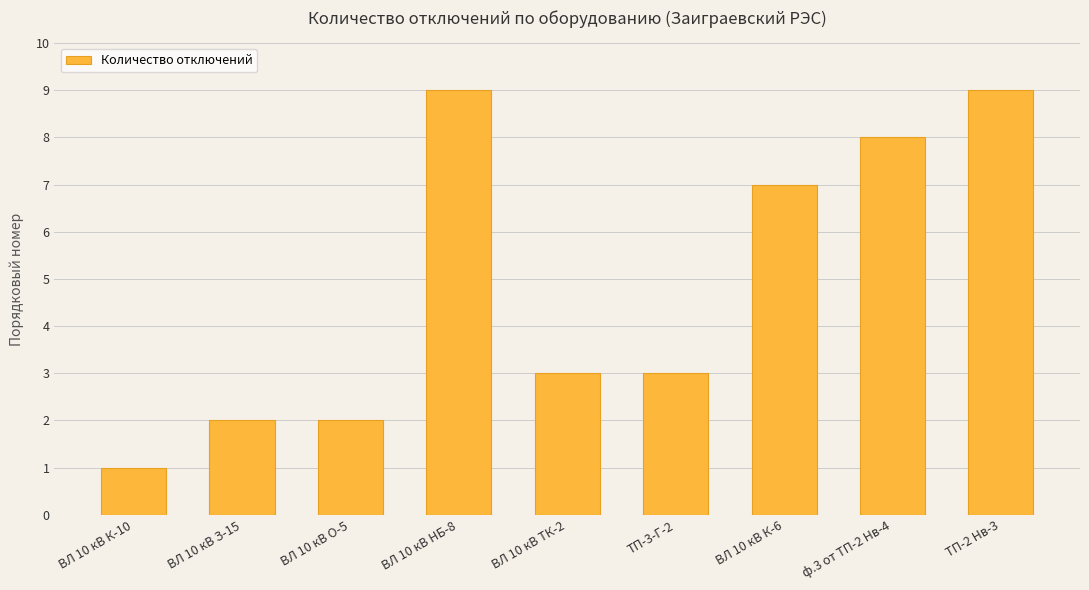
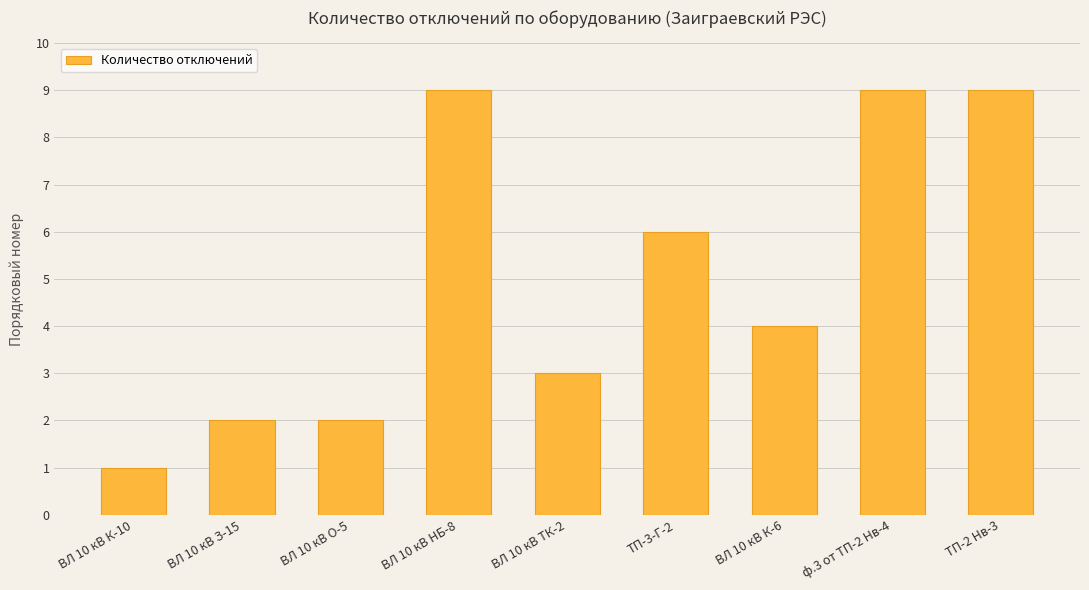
ТП-3-Г-2: 3 -> 6
ВЛ 10 кВ К-6: 7 -> 4
ф.3 от ТП-2 Нв-4: 8 -> 9
